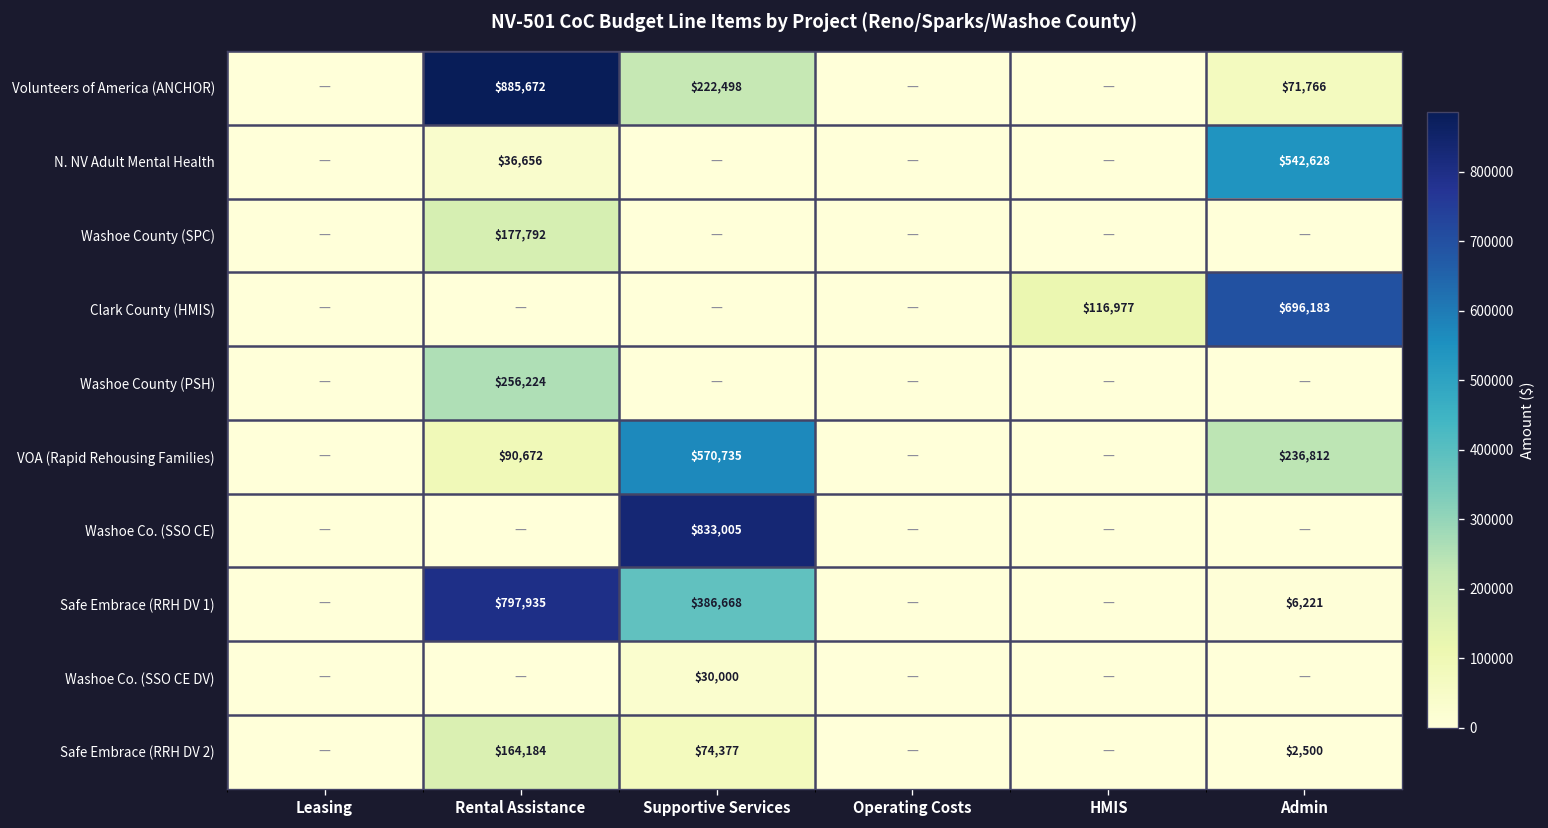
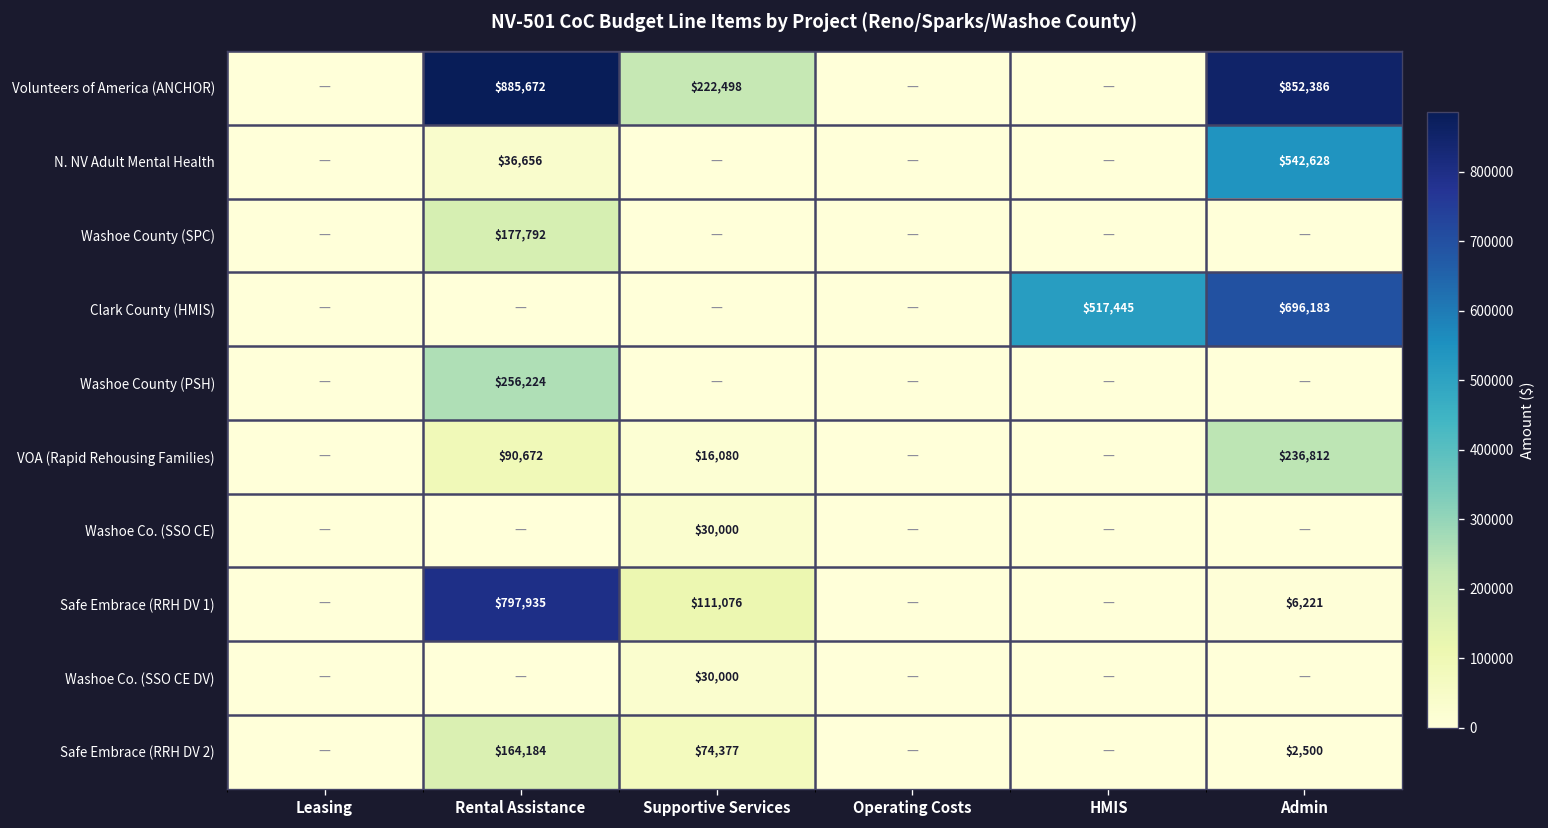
Volunteers of America (ANCHOR), Admin: $71,766 -> $852,386
Clark County (HMIS), HMIS: $116,977 -> $517,445
VOA (Rapid Rehousing Families), Supportive Services: $570,735 -> $16,080
Washoe Co. (SSO CE), Supportive Services: $833,005 -> $30,000
Safe Embrace (RRH DV 1), Supportive Services: $386,668 -> $111,076
